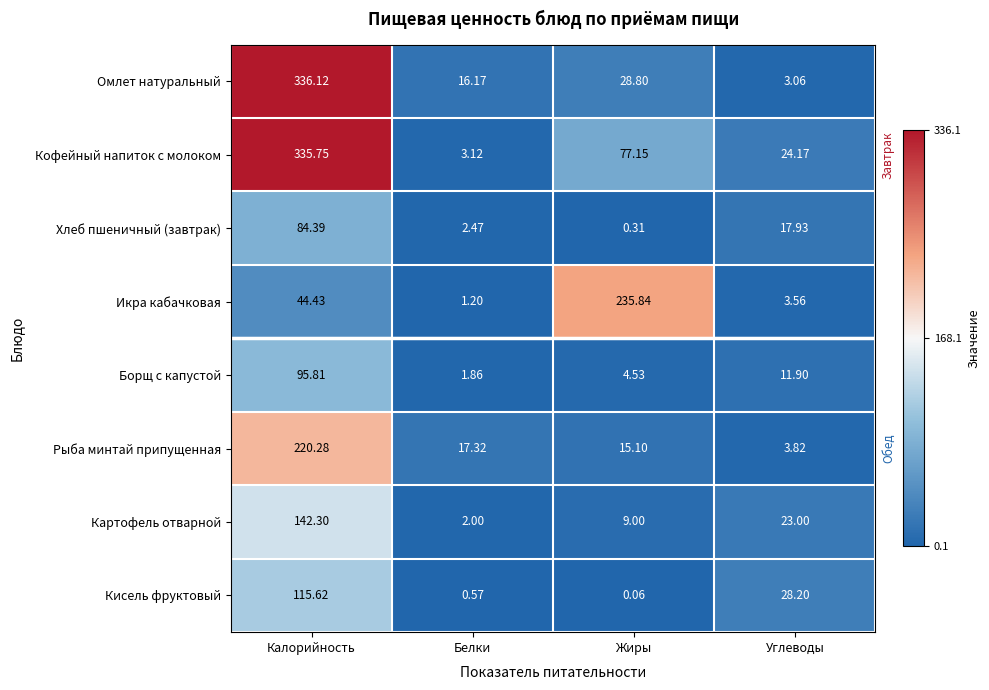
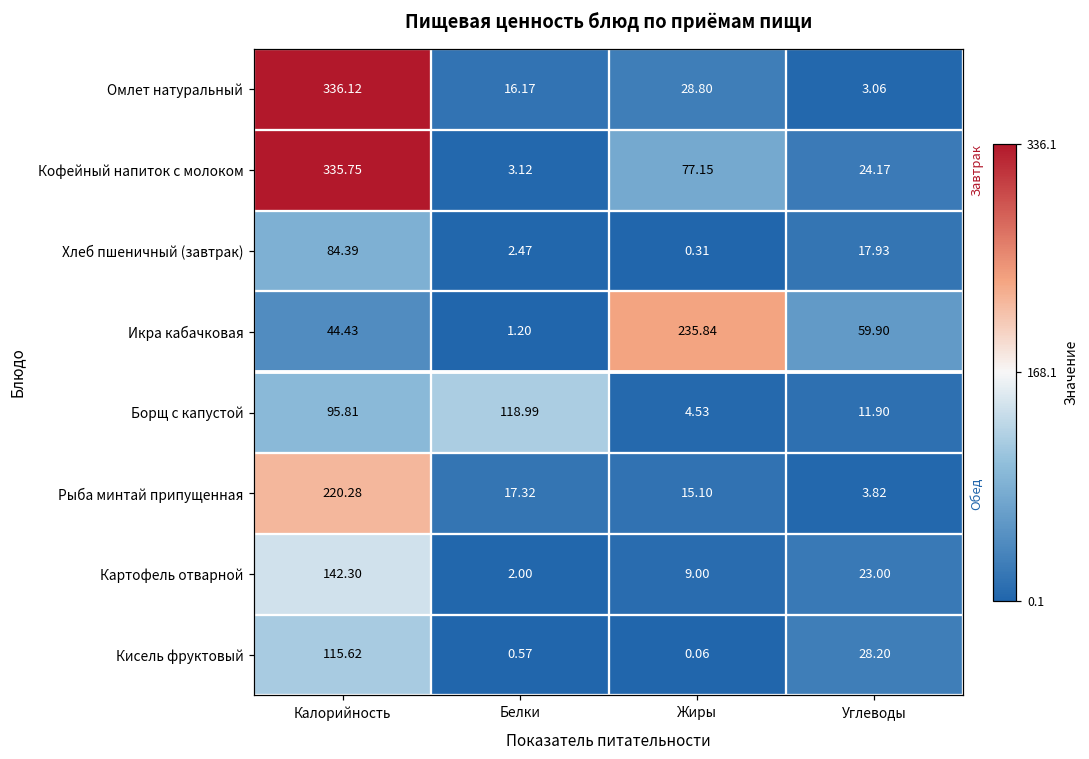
Икра кабачковая, Углеводы: 3.56 -> 59.90
Борщ с капустой, Белки: 1.86 -> 118.99
